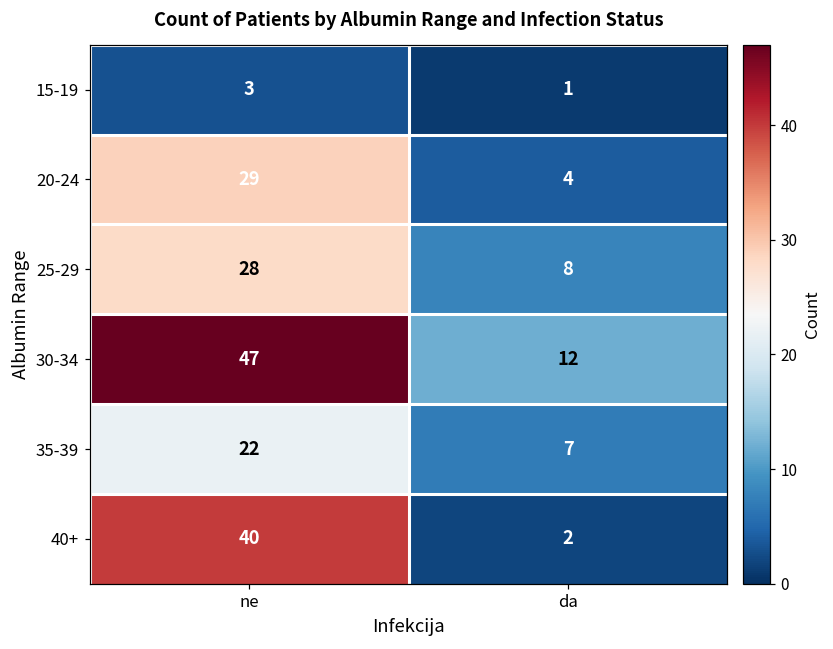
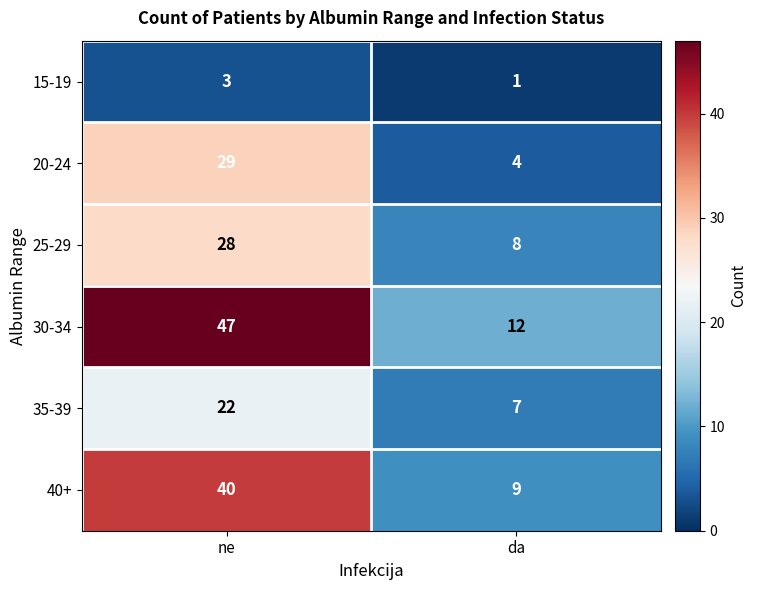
40+, da: 2 -> 9
